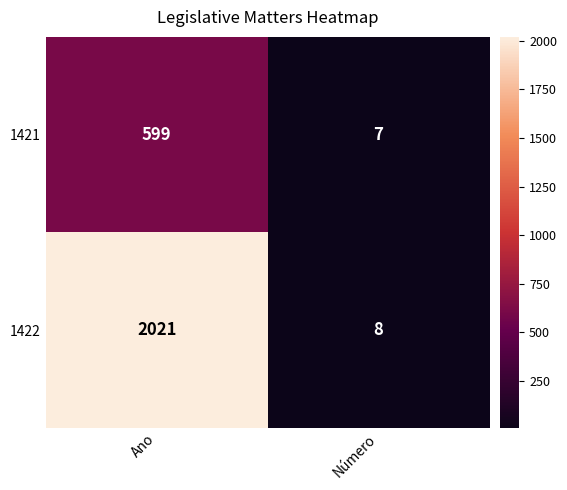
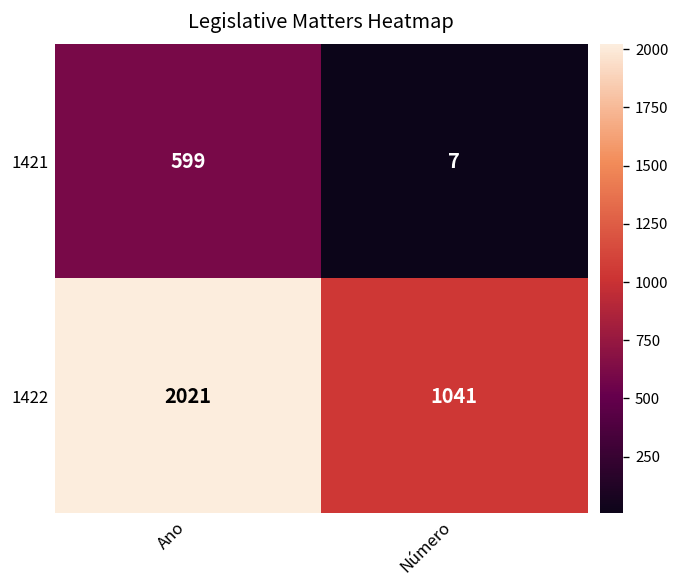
1422, Número: 8 -> 1041
